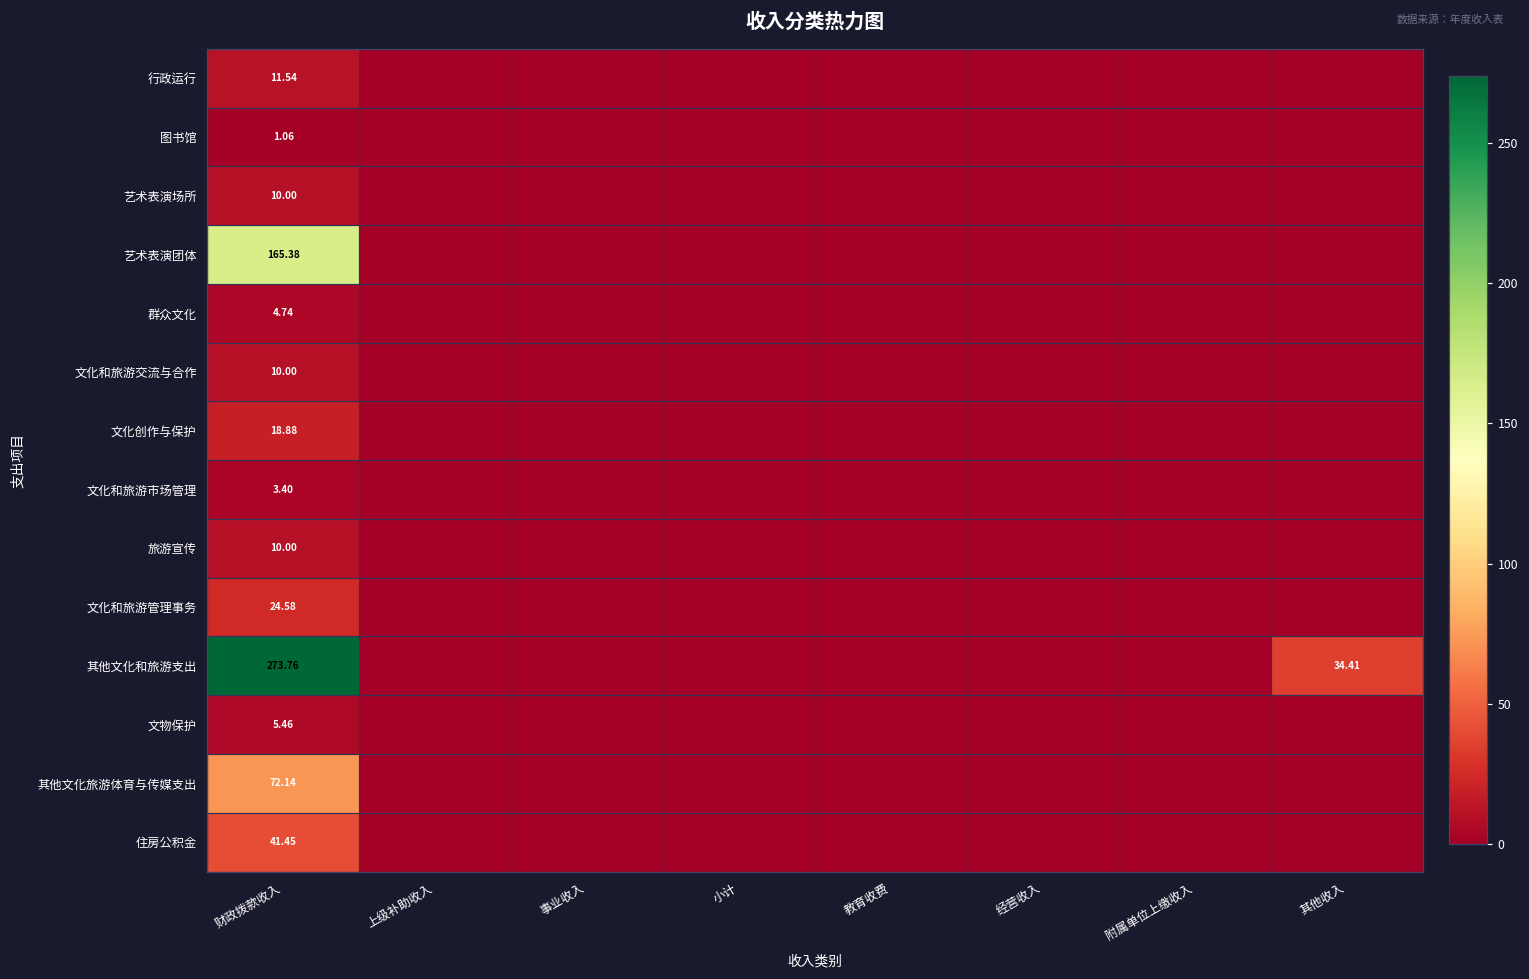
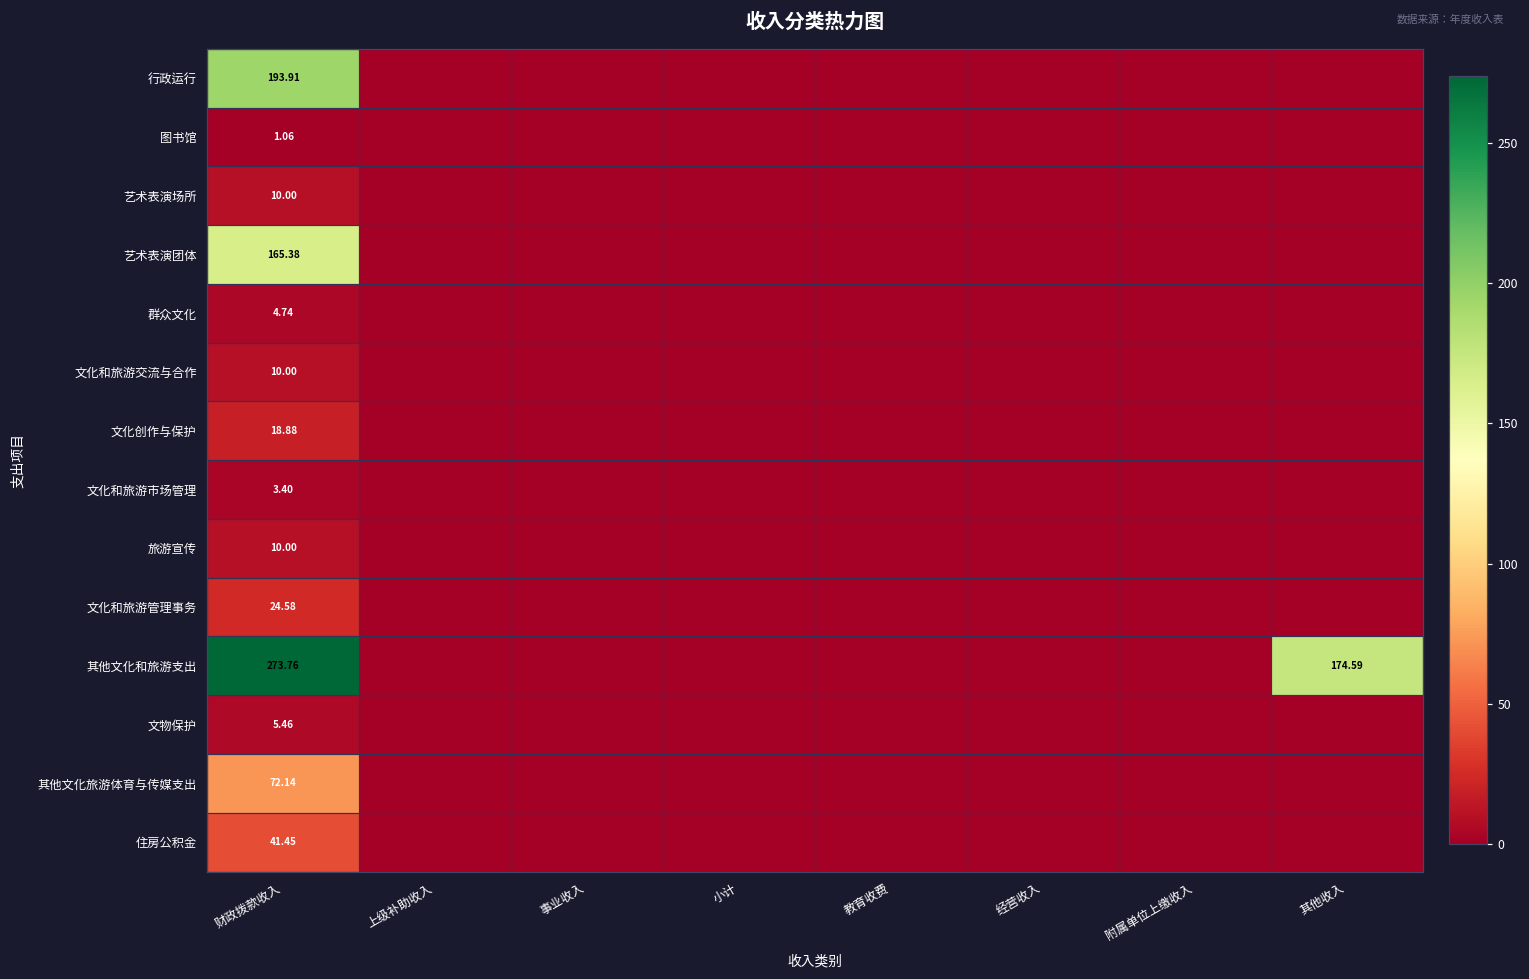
行政运行, 财政拨款收入: 11.54 -> 193.91
其他文化和旅游支出, 其他收入: 34.41 -> 174.59
